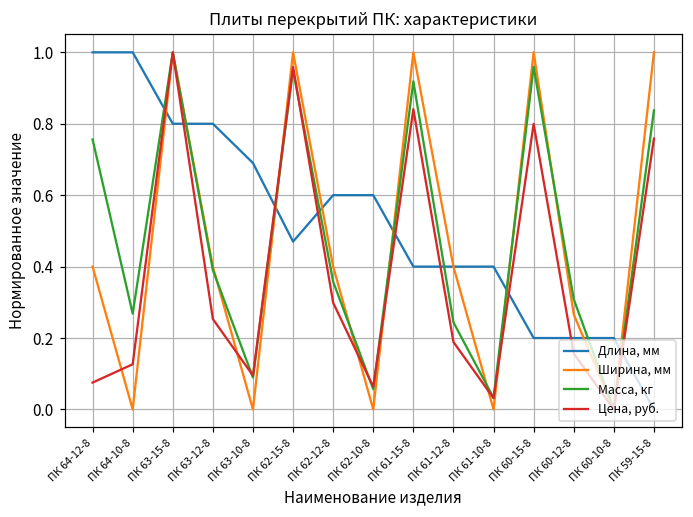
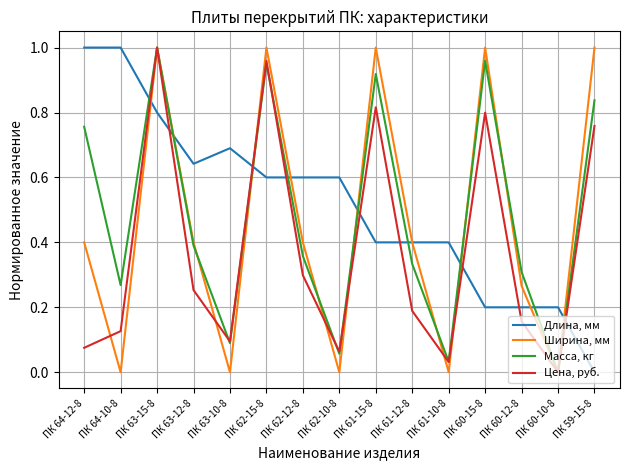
Длина, мм, ПК 63-12-8: 0.80 -> 0.64
Длина, мм, ПК 62-15-8: 0.47 -> 0.60
Цена, руб., ПК 61-15-8: 0.84 -> 0.82
Масса, кг, ПК 61-12-8: 0.24 -> 0.33
